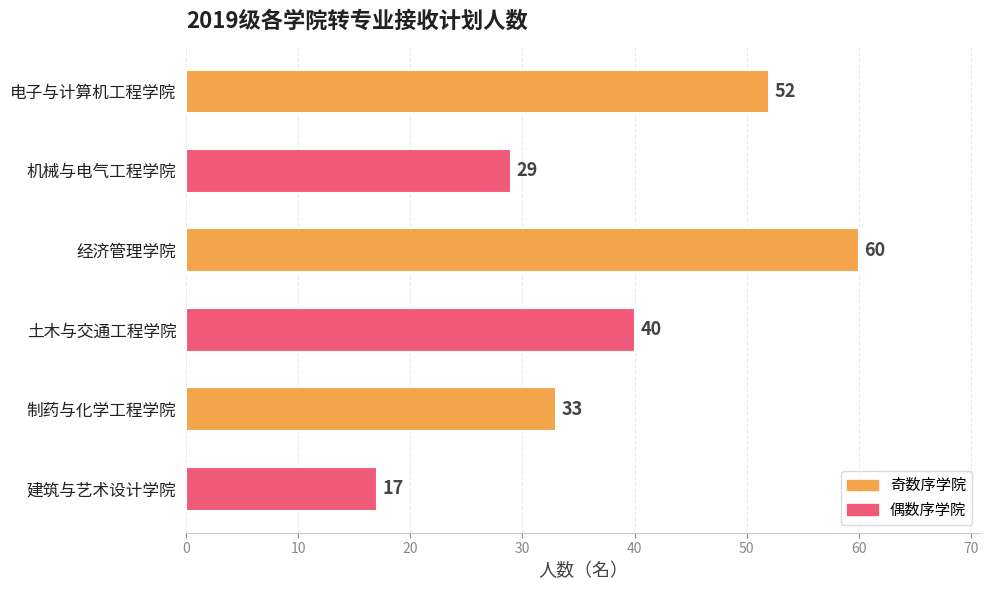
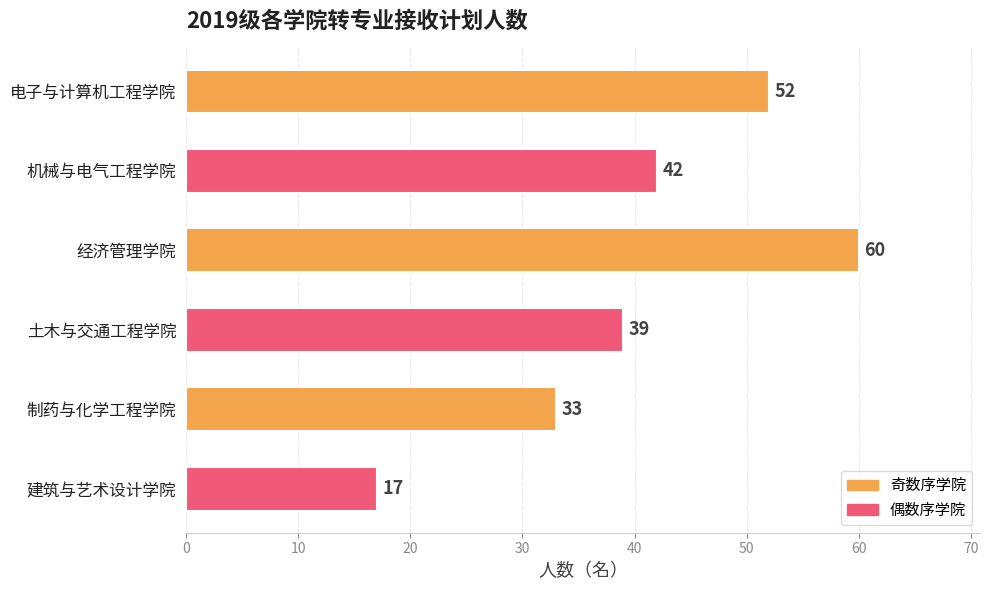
机械与电气工程学院: 29 -> 42
土木与交通工程学院: 40 -> 39
